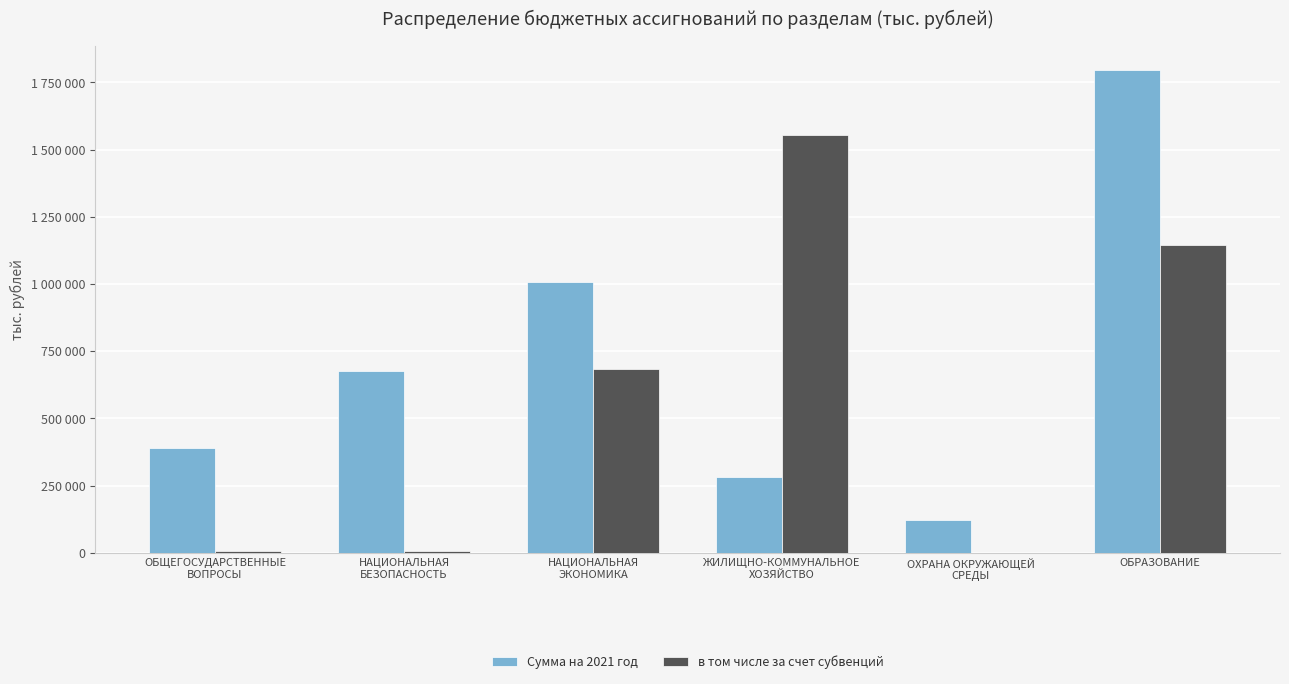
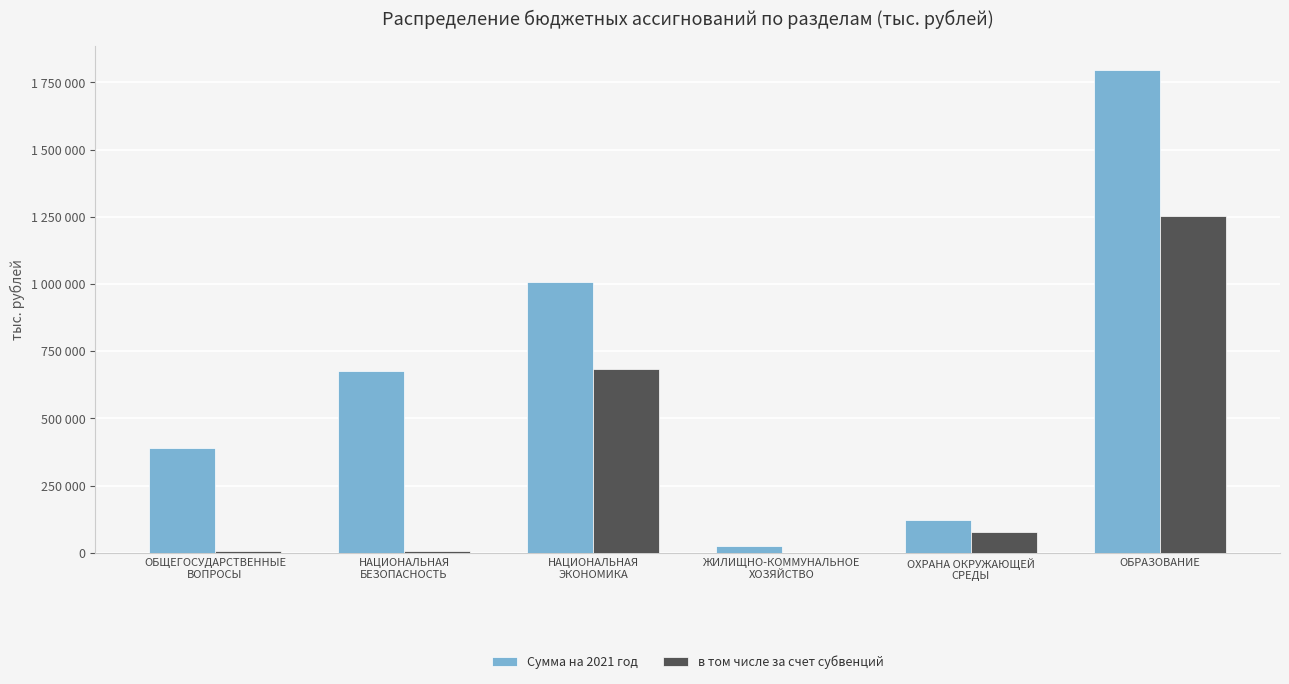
Сумма на 2021 год, ЖИЛИЩНО-КОММУНАЛЬНОЕ ХОЗЯЙСТВО: 280000 -> 30000
в том числе за счет субвенций, ЖИЛИЩНО-КОММУНАЛЬНОЕ ХОЗЯЙСТВО: 1550000 -> 0
в том числе за счет субвенций, ОХРАНА ОКРУЖАЮЩЕЙ СРЕДЫ: 0 -> 80000
в том числе за счет субвенций, ОБРАЗОВАНИЕ: 1150000 -> 1250000
